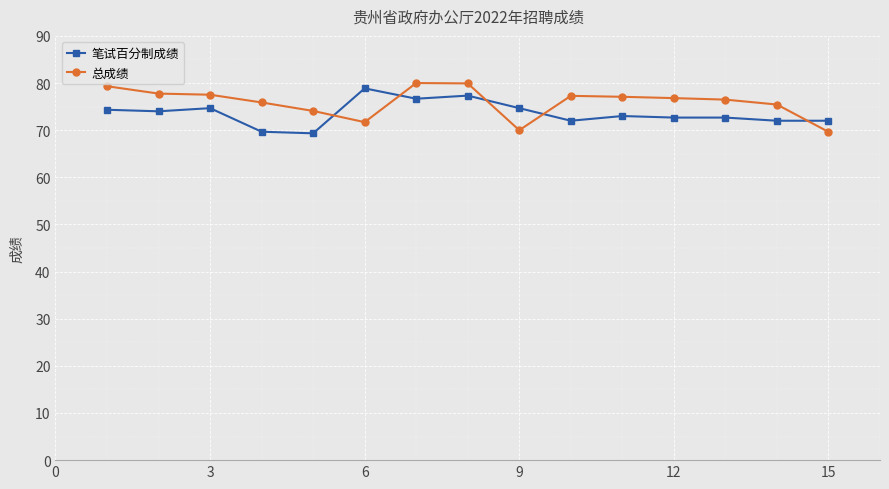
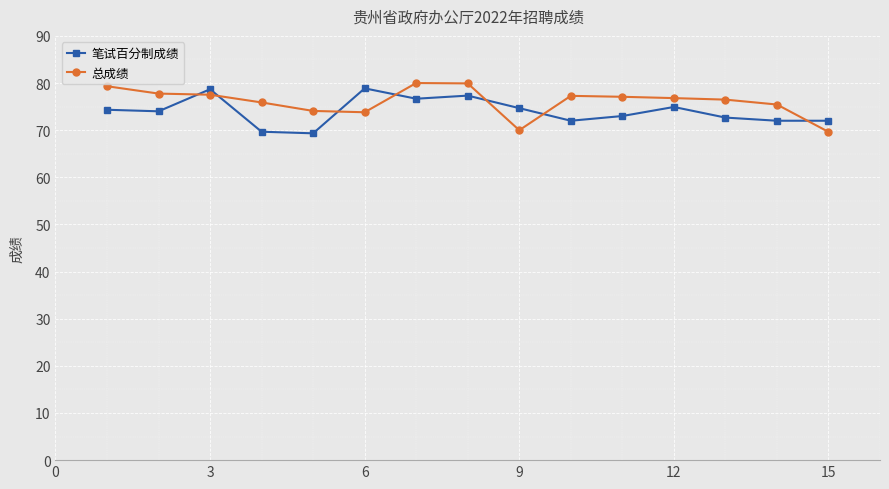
笔试百分制成绩, 3: 75 -> 79
总成绩, 6: 72 -> 74
笔试百分制成绩, 12: 73 -> 75
